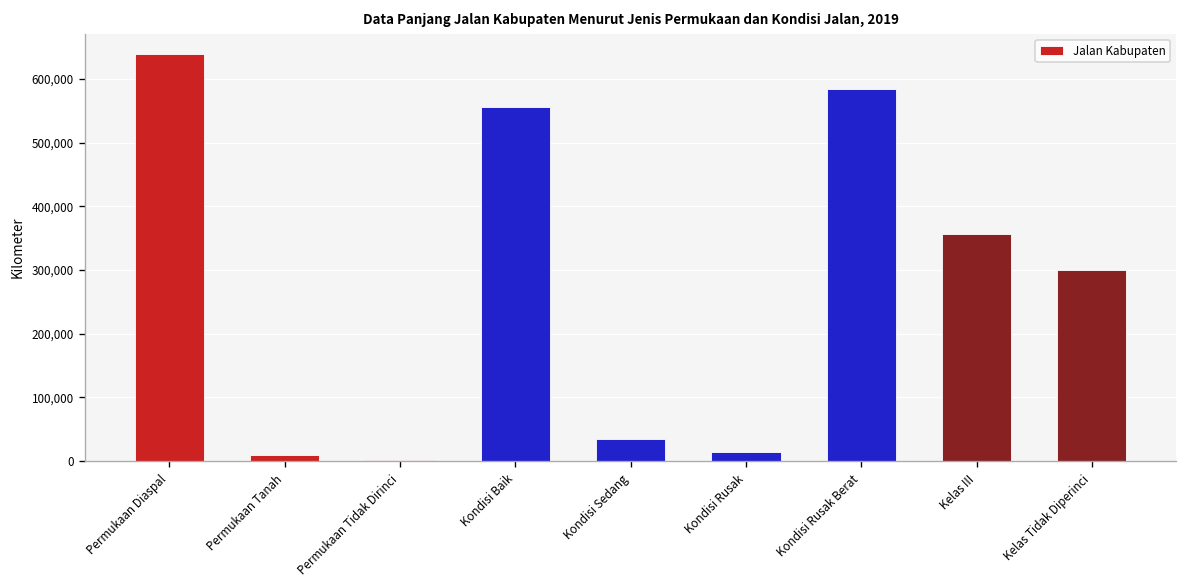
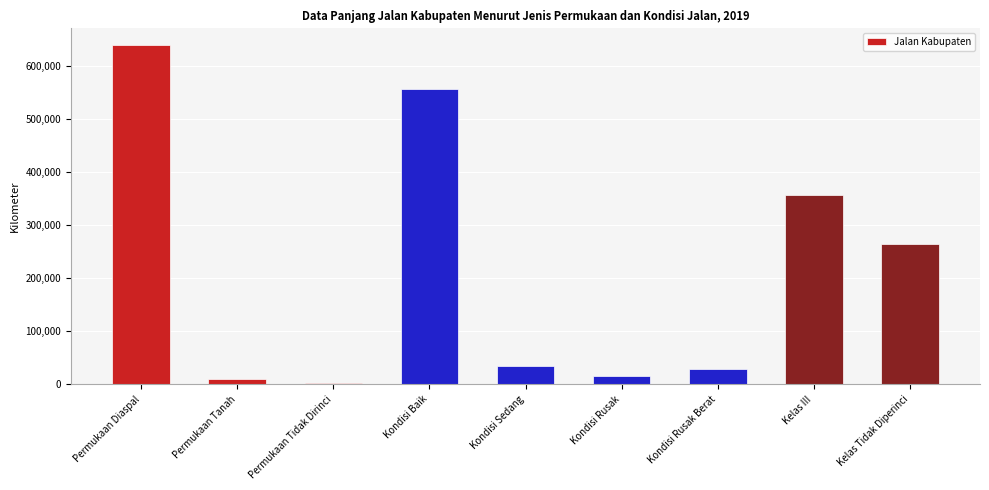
Kondisi Rusak Berat: 580,000 -> 30,000
Kelas Tidak Diperinci: 300,000 -> 260,000
